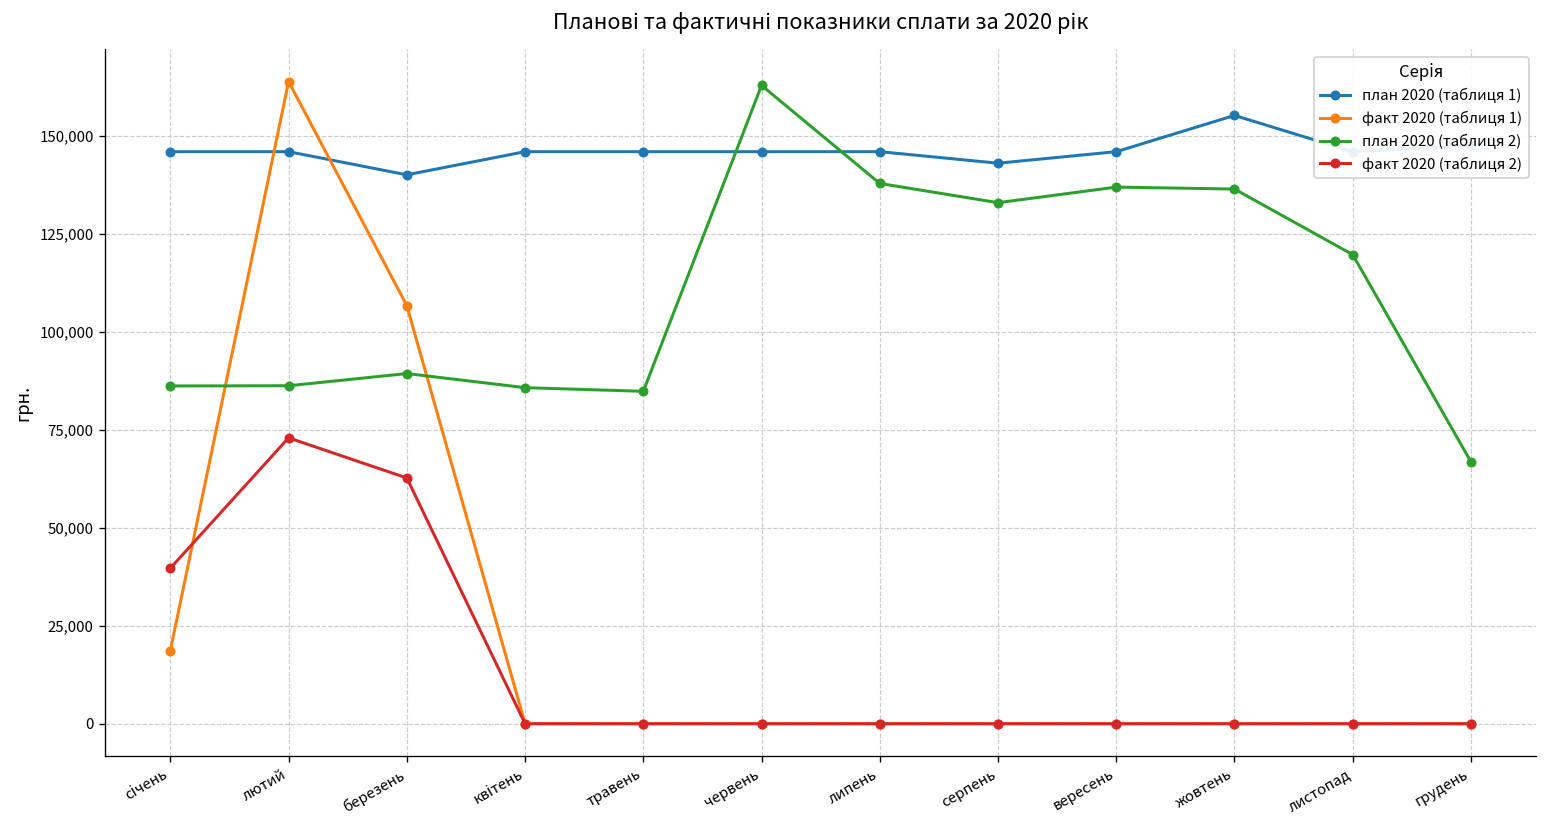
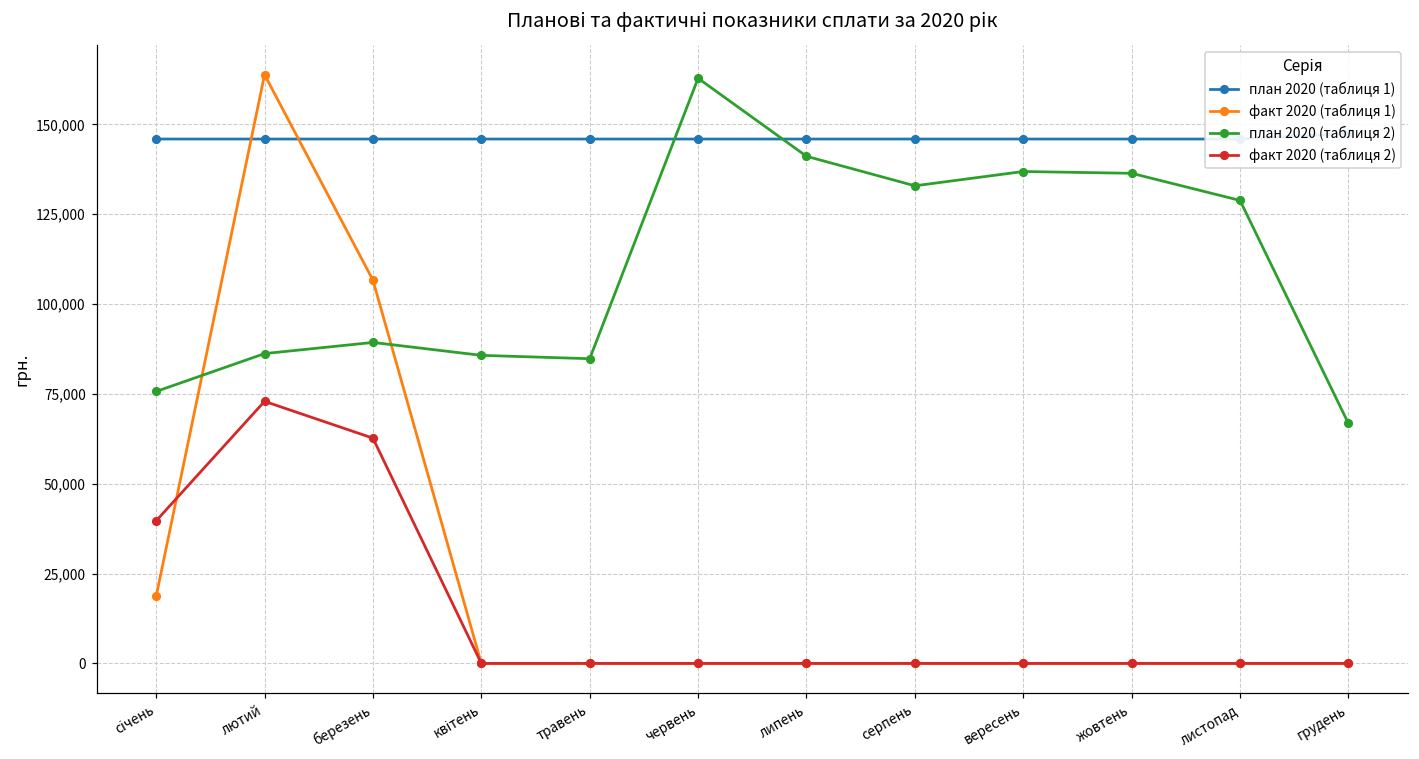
план 2020 (таблиця 2), січень: 86,000 -> 76,000
план 2020 (таблиця 1), березень: 140,000 -> 146,000
план 2020 (таблиця 2), липень: 138,000 -> 141,000
план 2020 (таблиця 1), серпень: 143,000 -> 146,000
план 2020 (таблиця 1), жовтень: 155,000 -> 146,000
план 2020 (таблиця 2), листопад: 120,000 -> 129,000
